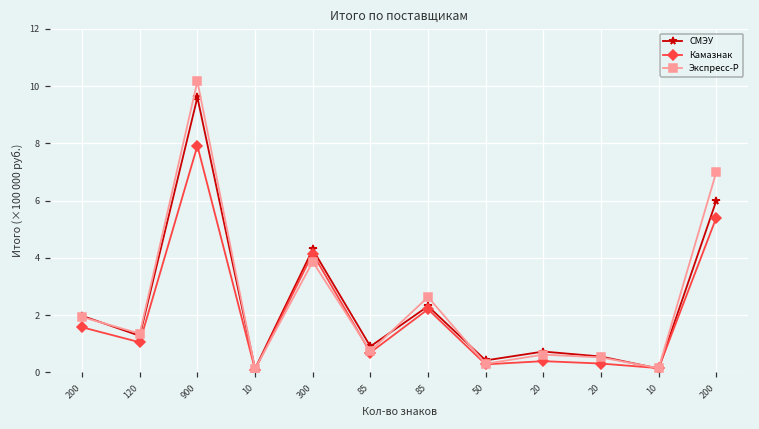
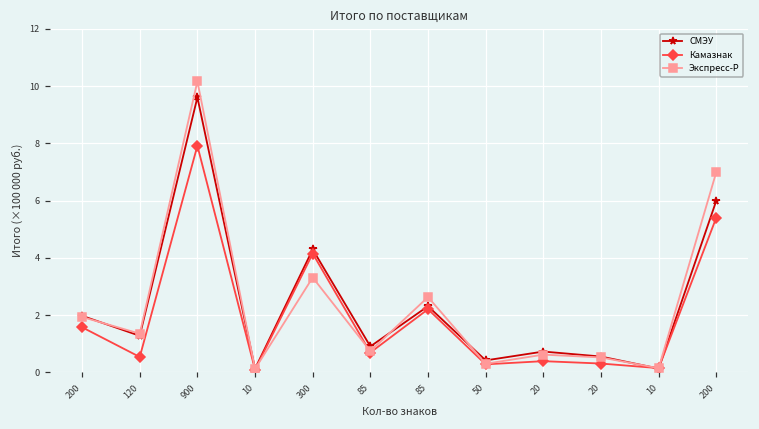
Камазнак, 120: 1.1 -> 0.5
Экспресс-Р, 300: 3.9 -> 3.3
